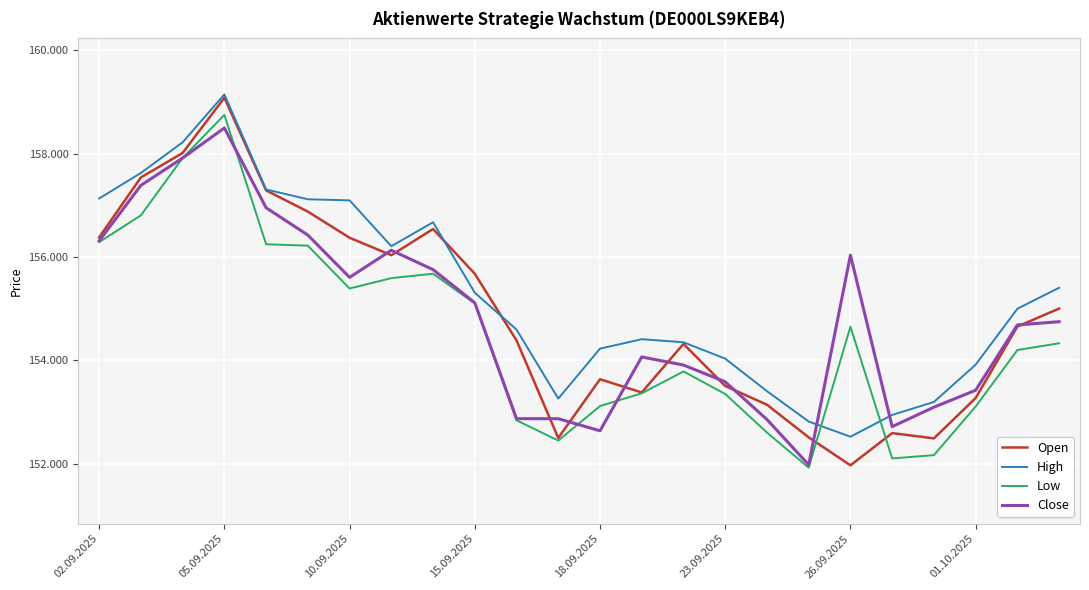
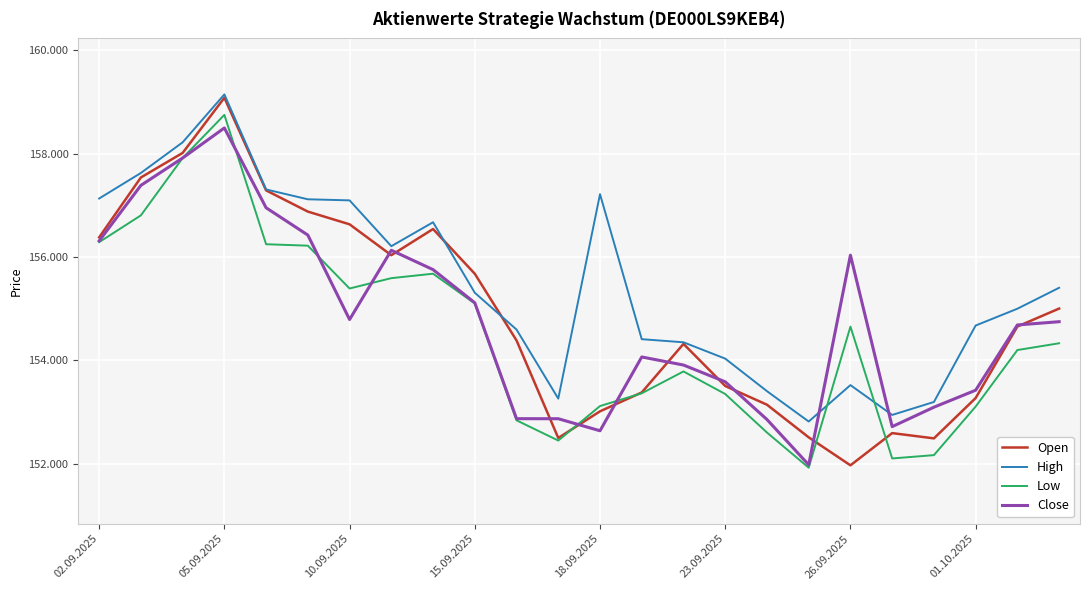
Open, 10.09.2025: 156.4 -> 156.6
Close, 10.09.2025: 155.6 -> 154.8
Open, 18.09.2025: 153.6 -> 153.0
High, 18.09.2025: 154.2 -> 157.2
High, 26.09.2025: 152.5 -> 153.5
High, 01.10.2025: 153.9 -> 154.7
